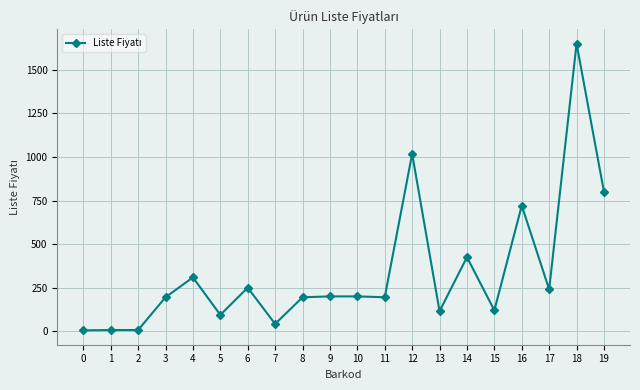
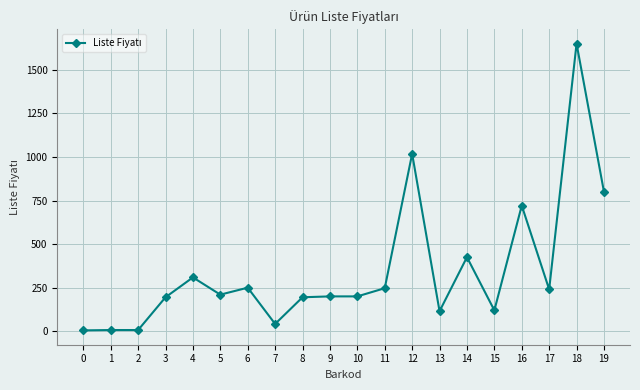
5: 90 -> 210
11: 200 -> 250
